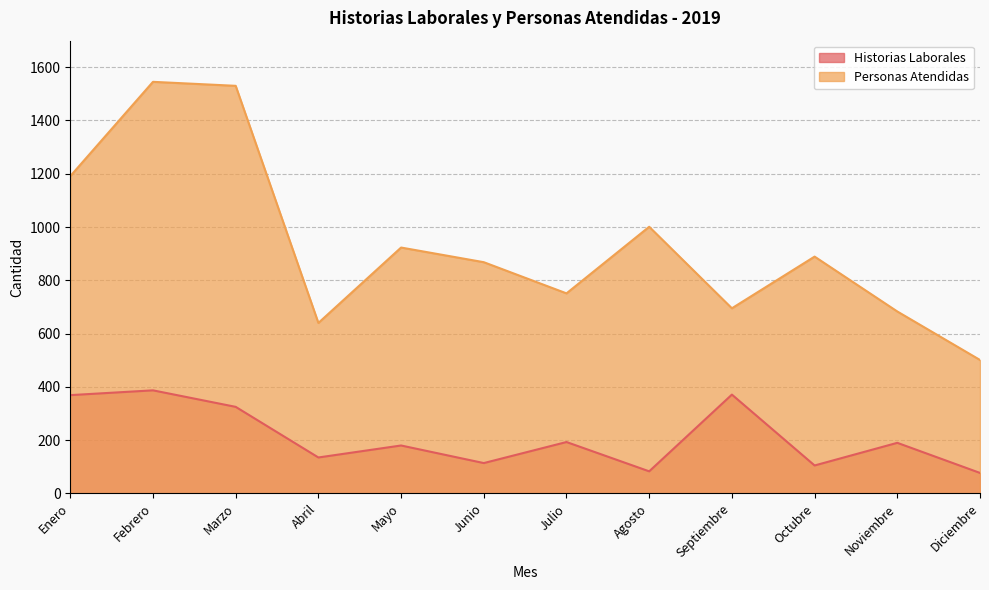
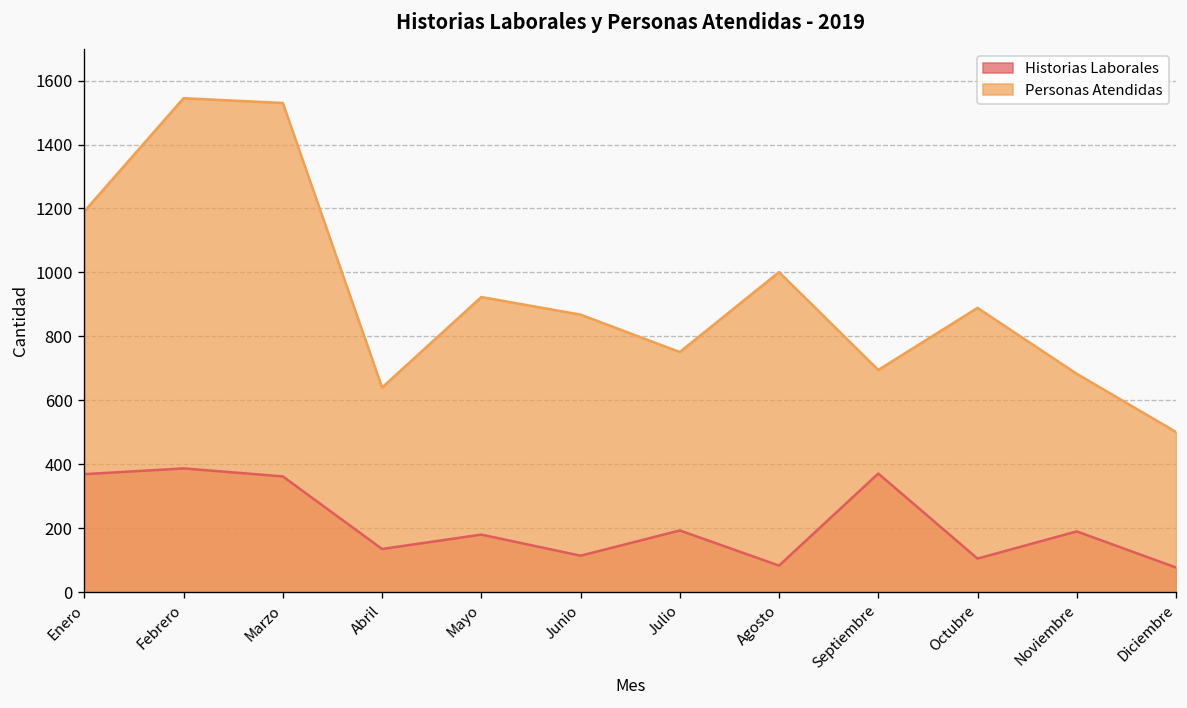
Historias Laborales, Marzo: 330 -> 360
